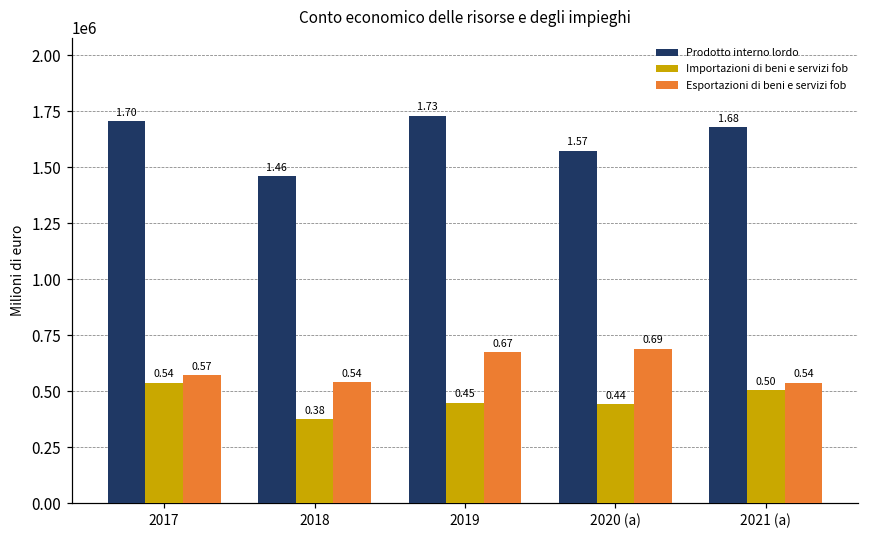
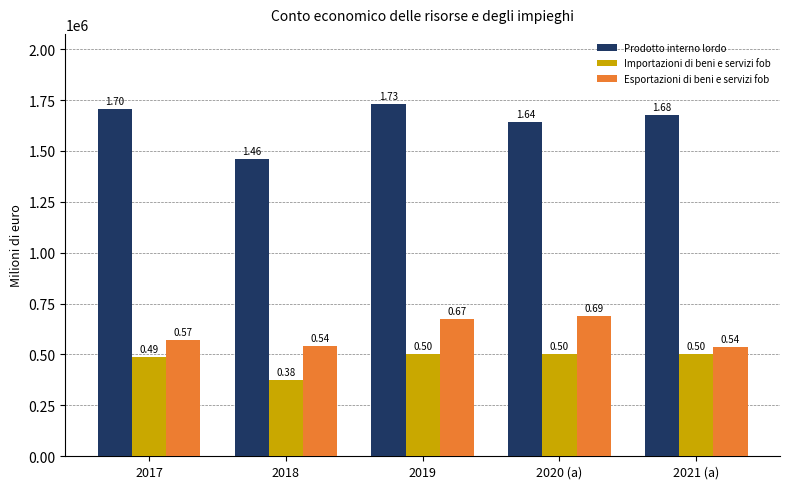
Importazioni di beni e servizi fob, 2017: 0.54 -> 0.49
Importazioni di beni e servizi fob, 2019: 0.45 -> 0.50
Prodotto interno lordo, 2020 (a): 1.57 -> 1.64
Importazioni di beni e servizi fob, 2020 (a): 0.44 -> 0.50
